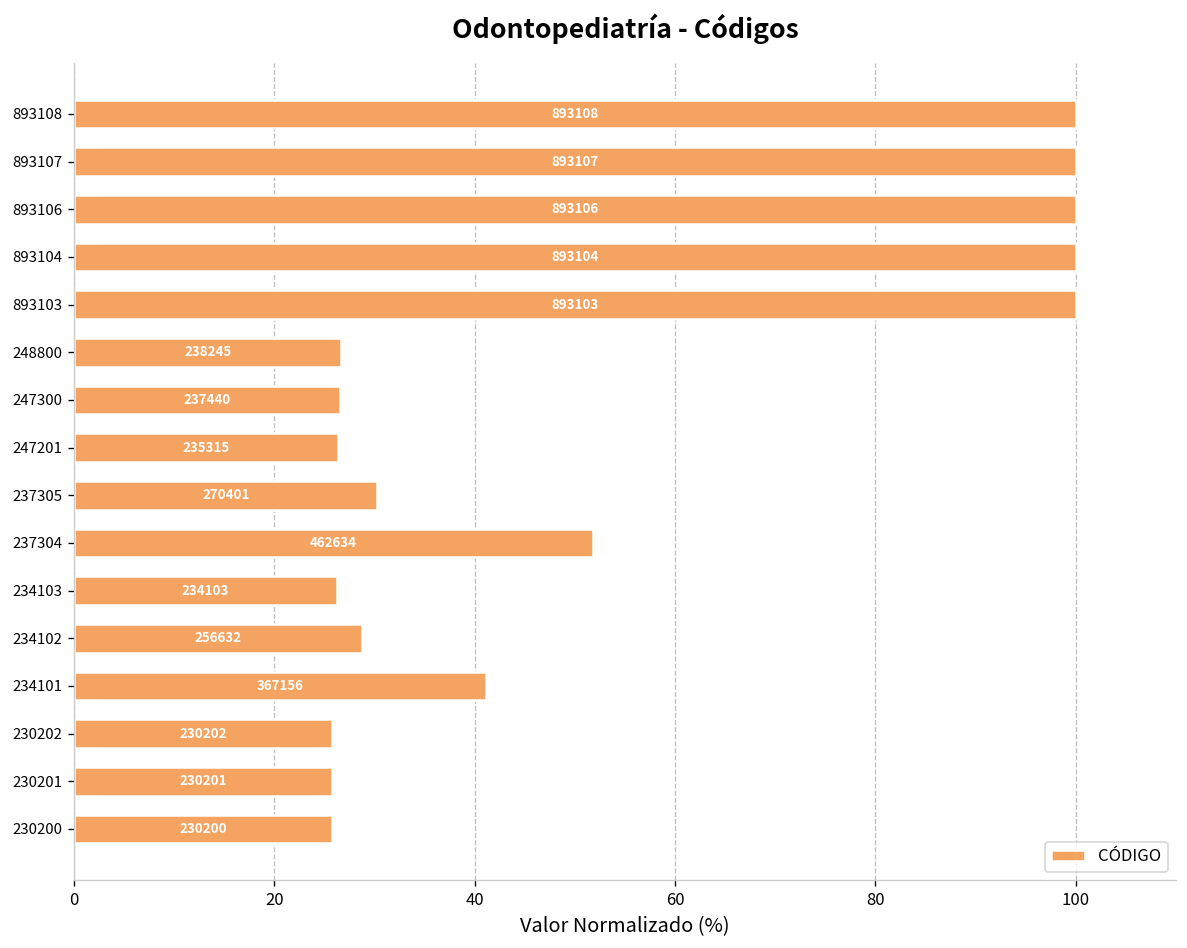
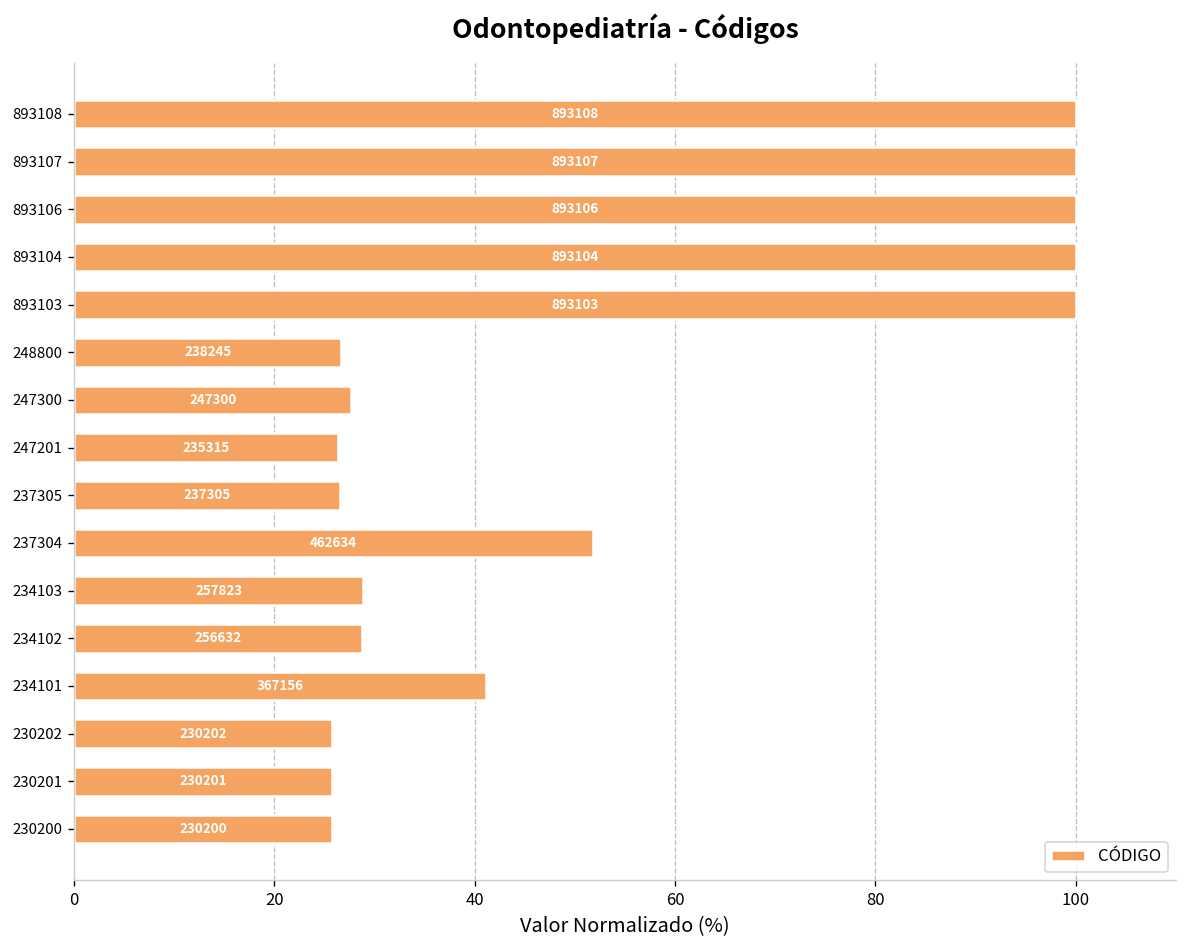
247300: 237440 -> 247300
237305: 270401 -> 237305
234103: 234103 -> 257823
